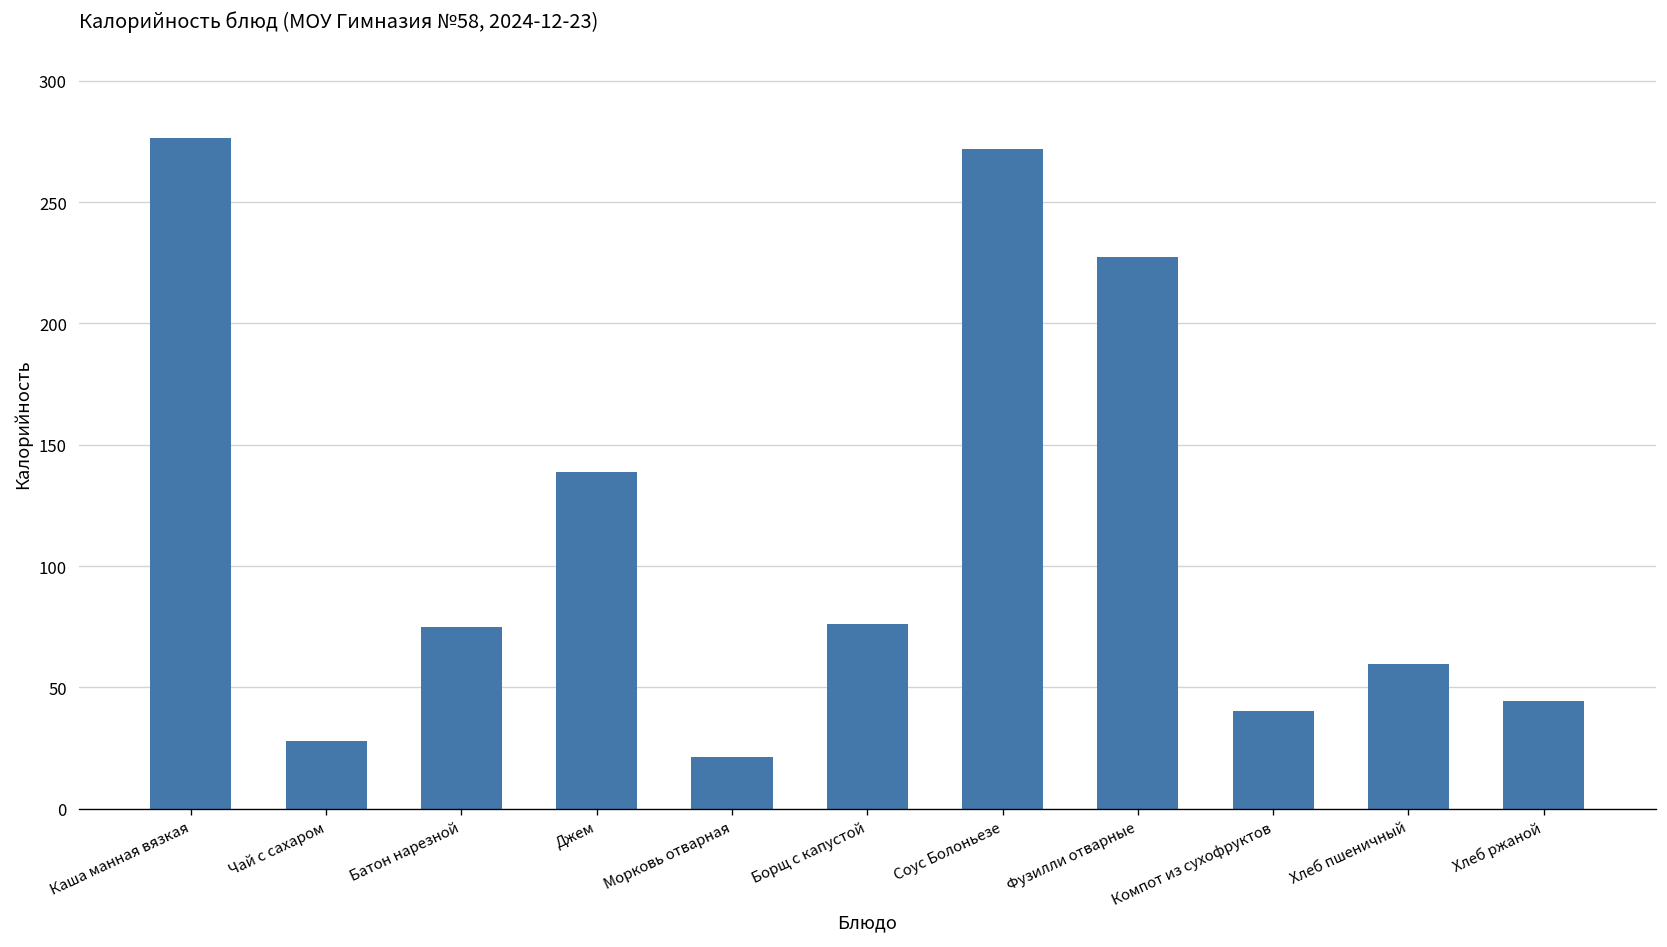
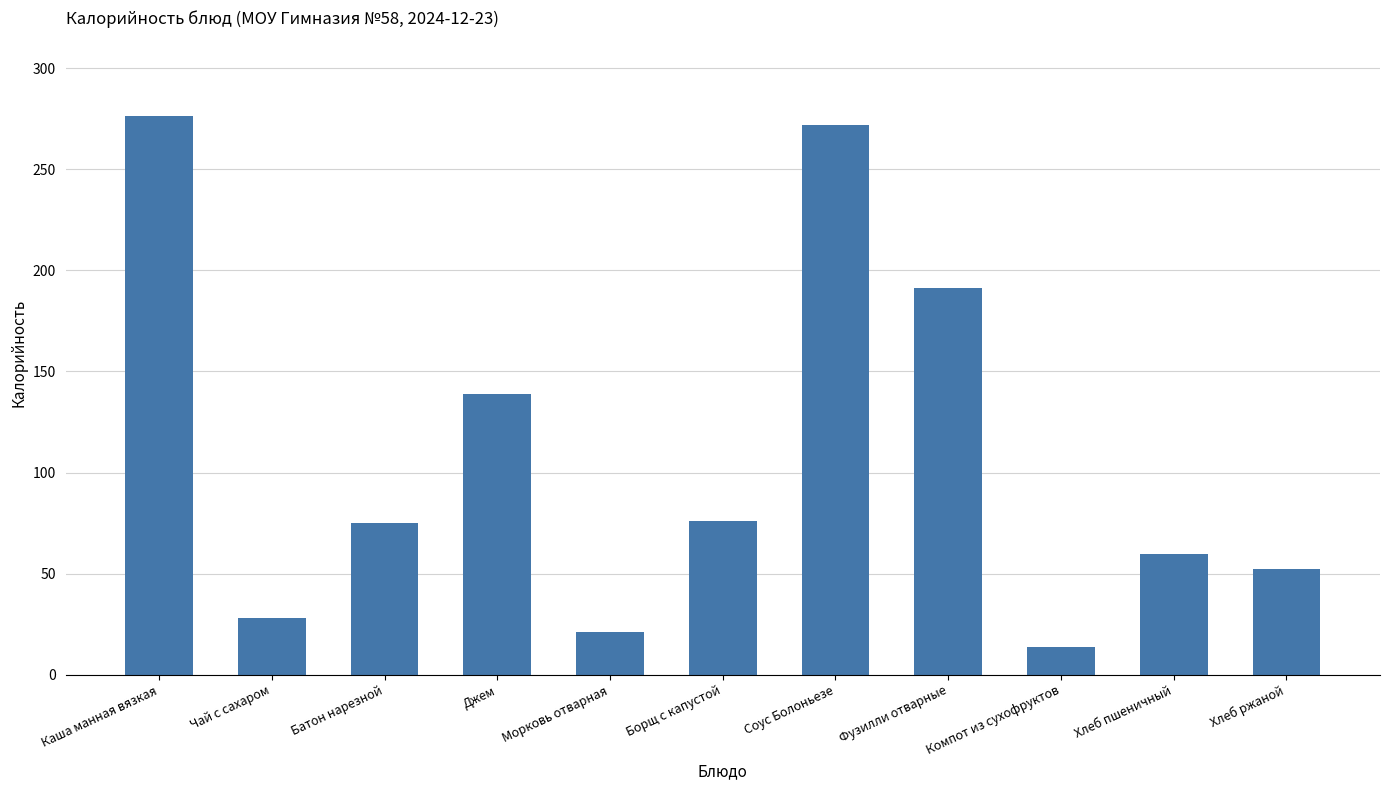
Фузилли отварные: 227 -> 191
Компот из сухофруктов: 40 -> 14
Хлеб ржаной: 45 -> 52
